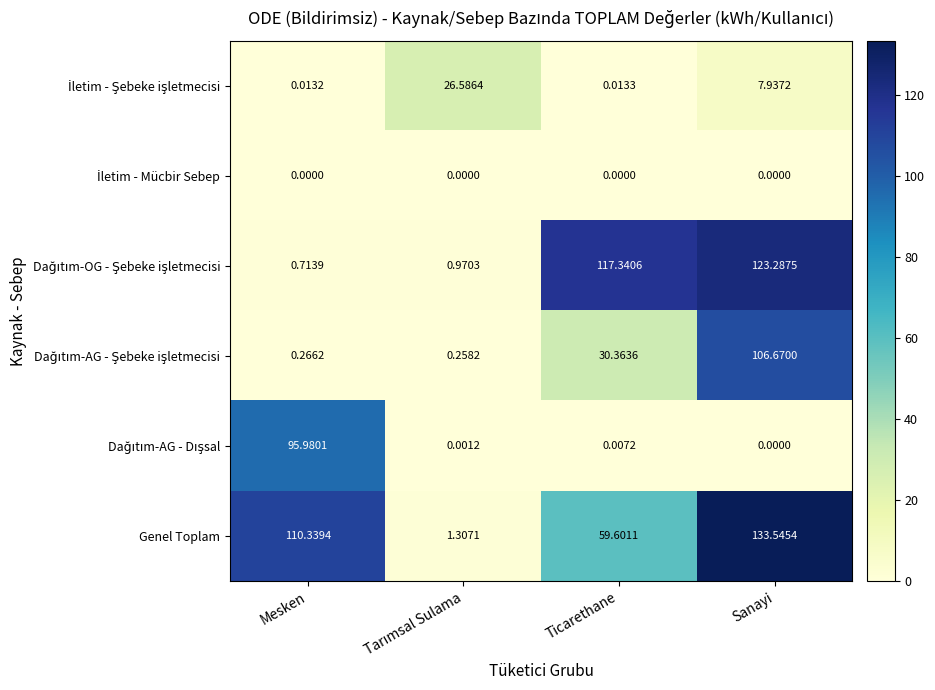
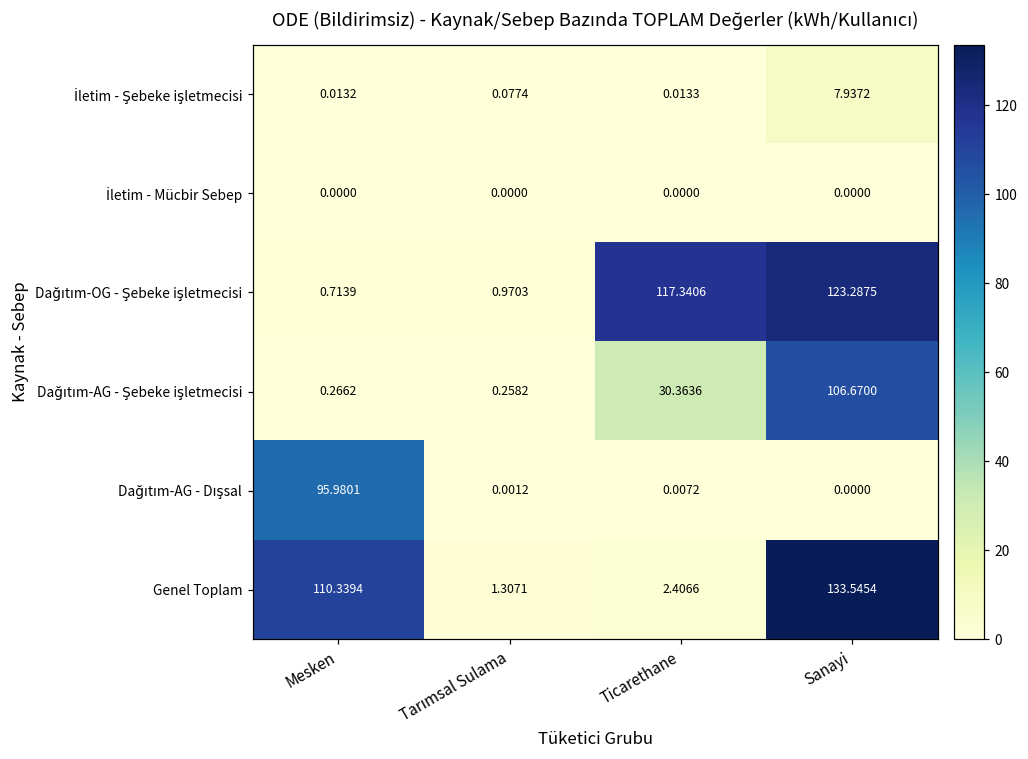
İletim - Şebeke işletmecisi, Tarımsal Sulama: 26.5864 -> 0.0774
Genel Toplam, Ticarethane: 59.6011 -> 2.4066
